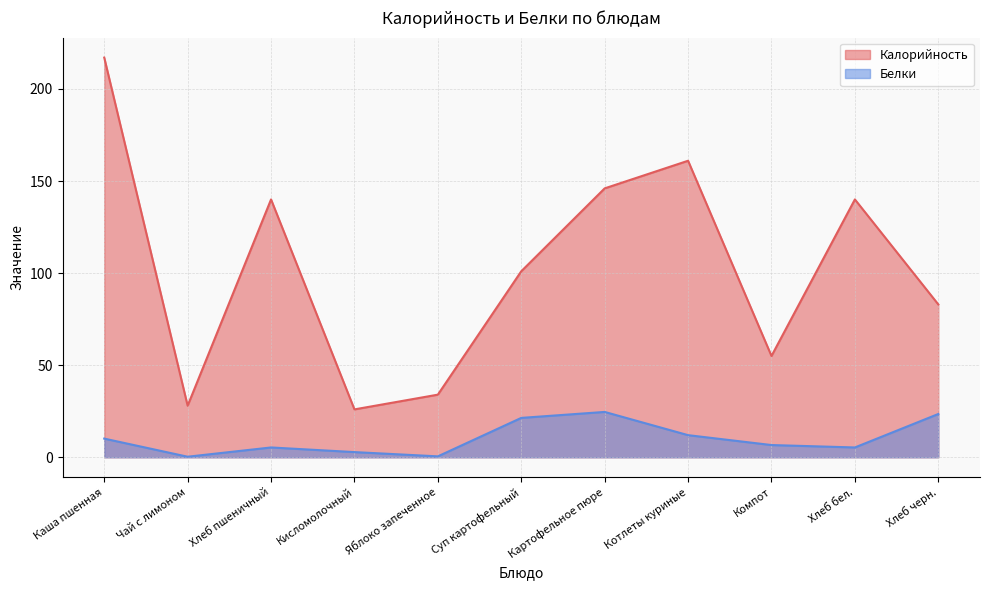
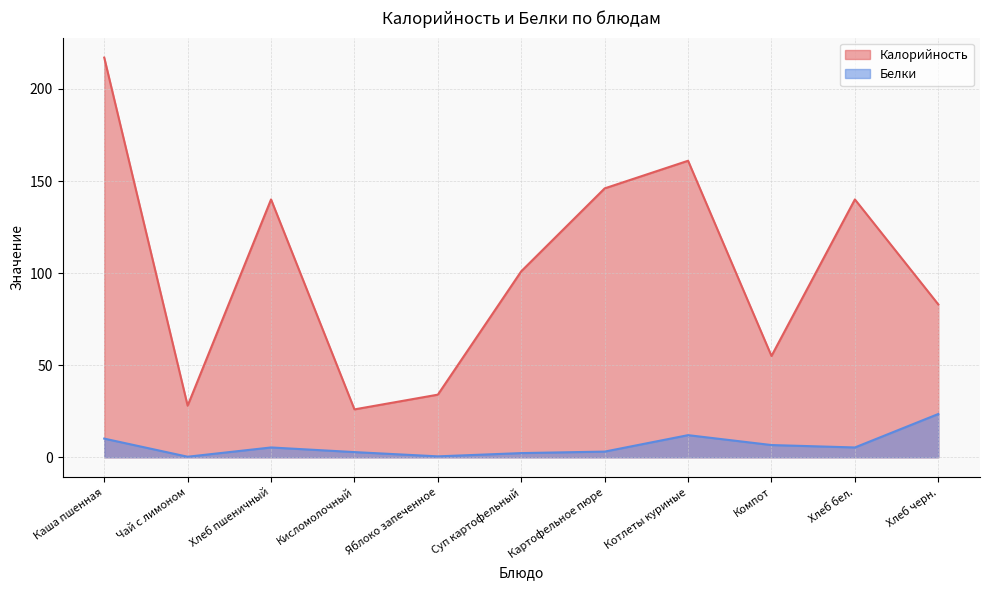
Белки, Суп картофельный: 21 -> 2
Белки, Картофельное пюре: 25 -> 3
